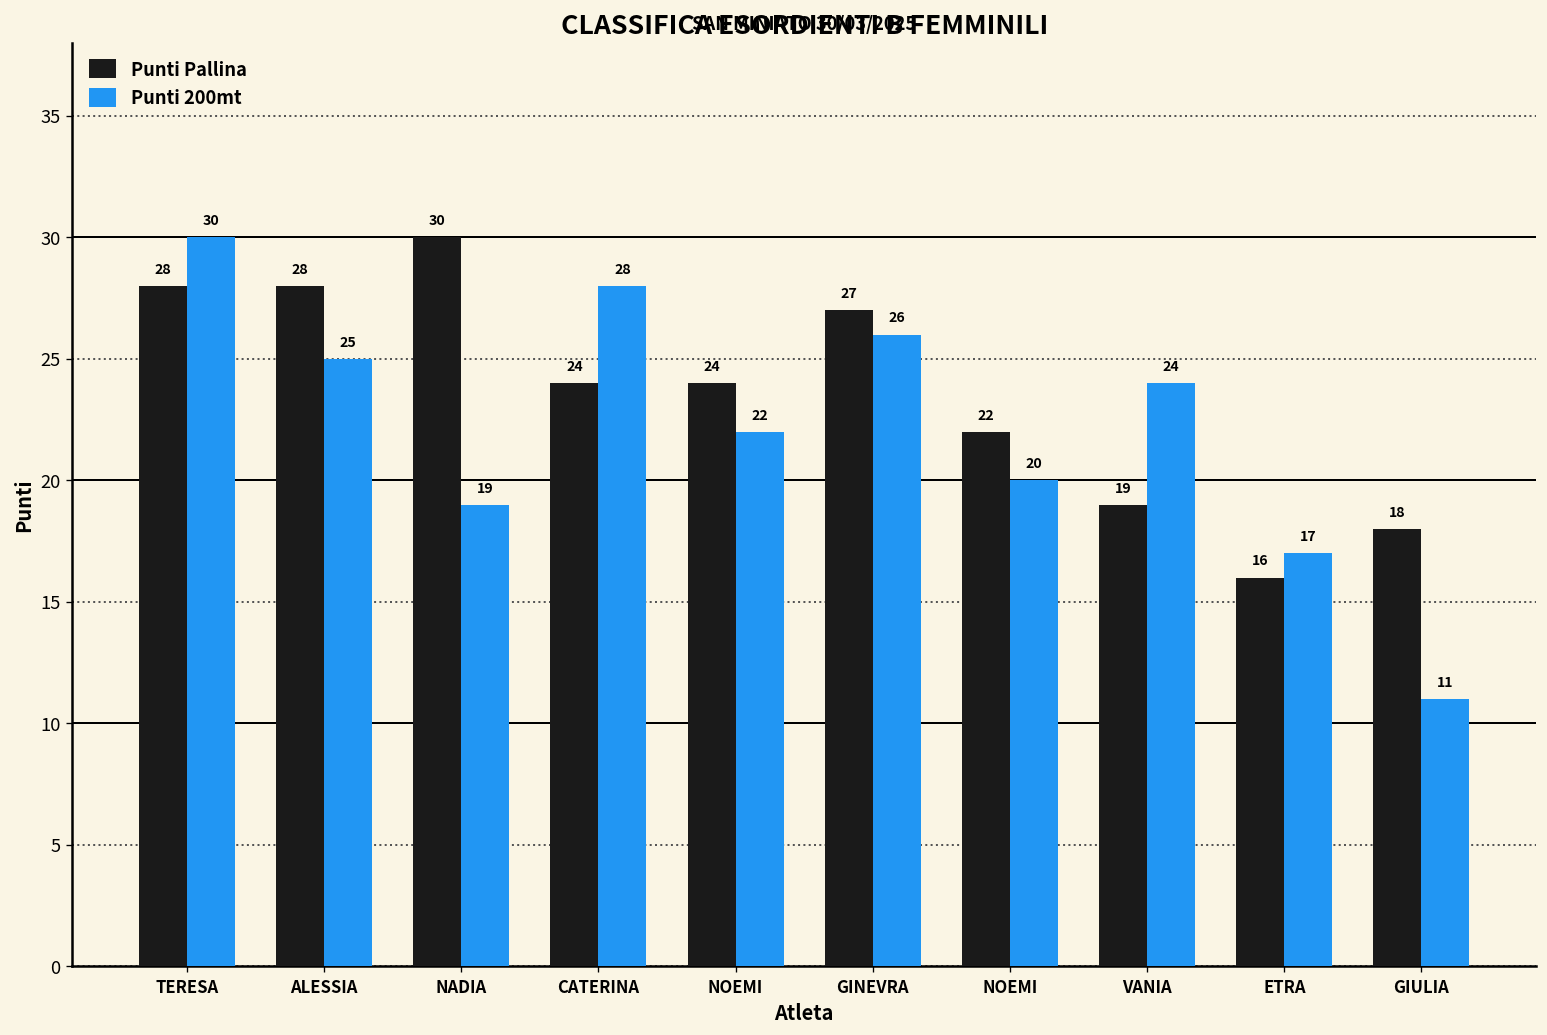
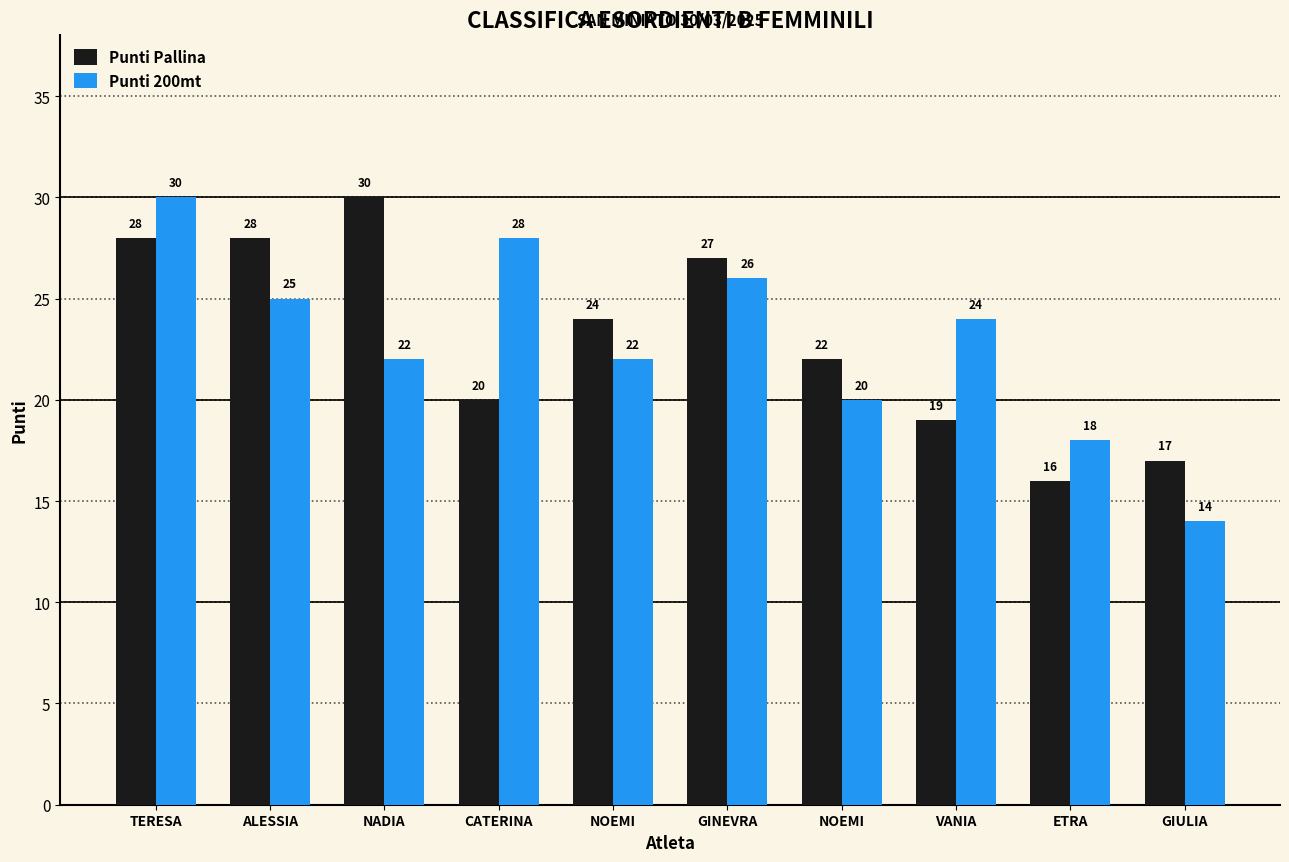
Punti 200mt, NADIA: 19 -> 22
Punti Pallina, CATERINA: 24 -> 20
Punti 200mt, ETRA: 17 -> 18
Punti Pallina, GIULIA: 18 -> 17
Punti 200mt, GIULIA: 11 -> 14
